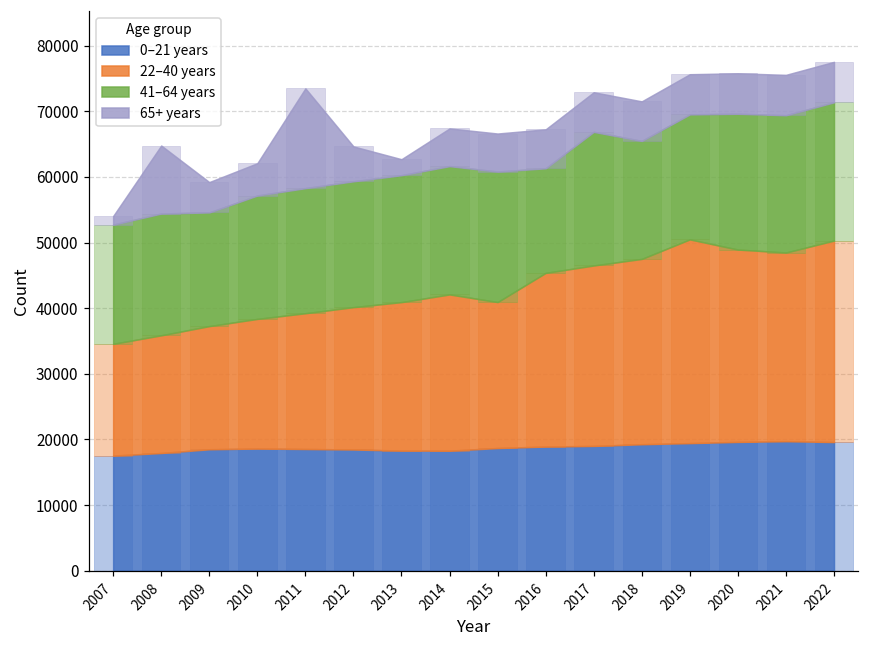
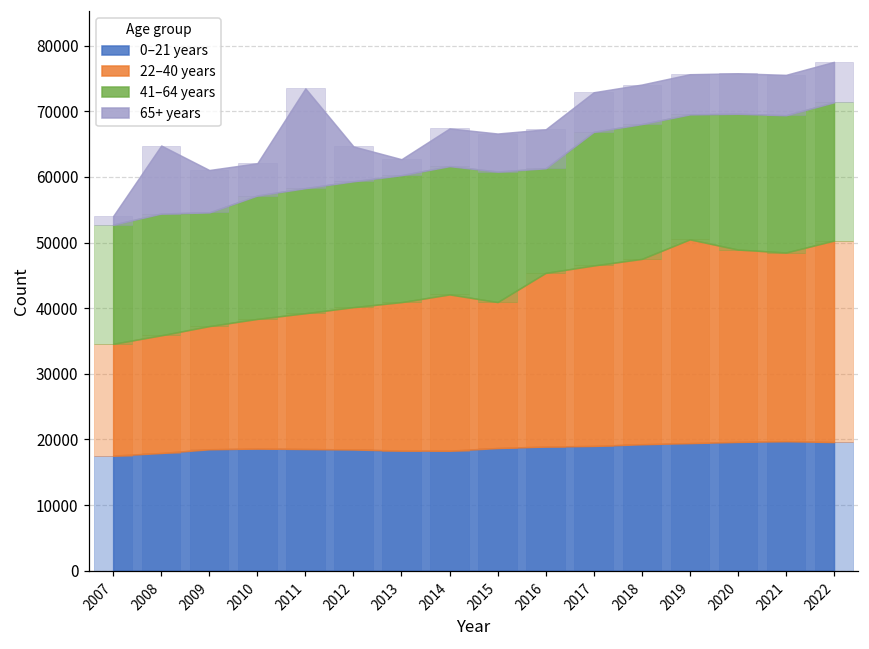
65+ years, 2009: 5000 -> 6000
41‒64 years, 2018: 18000 -> 21000
